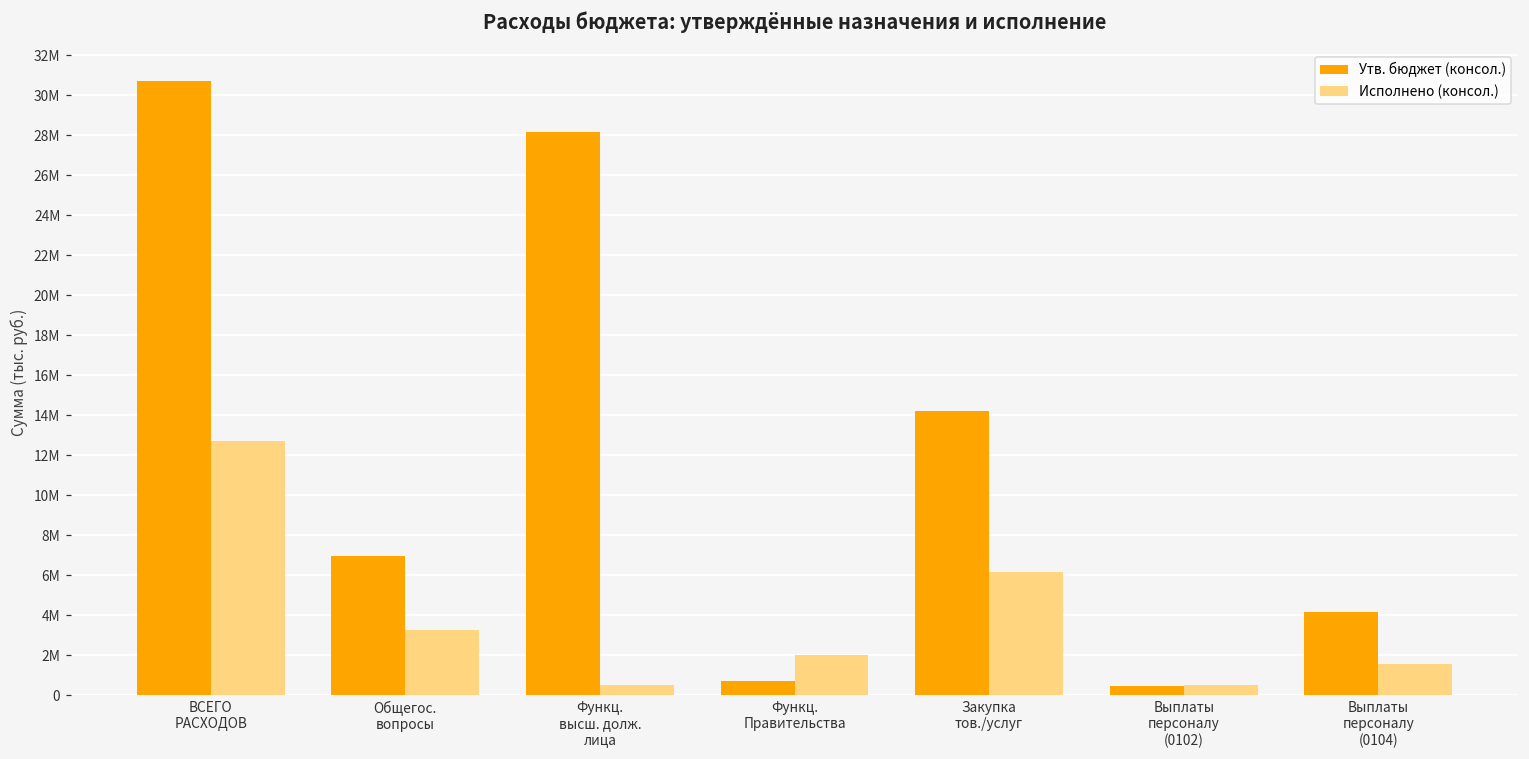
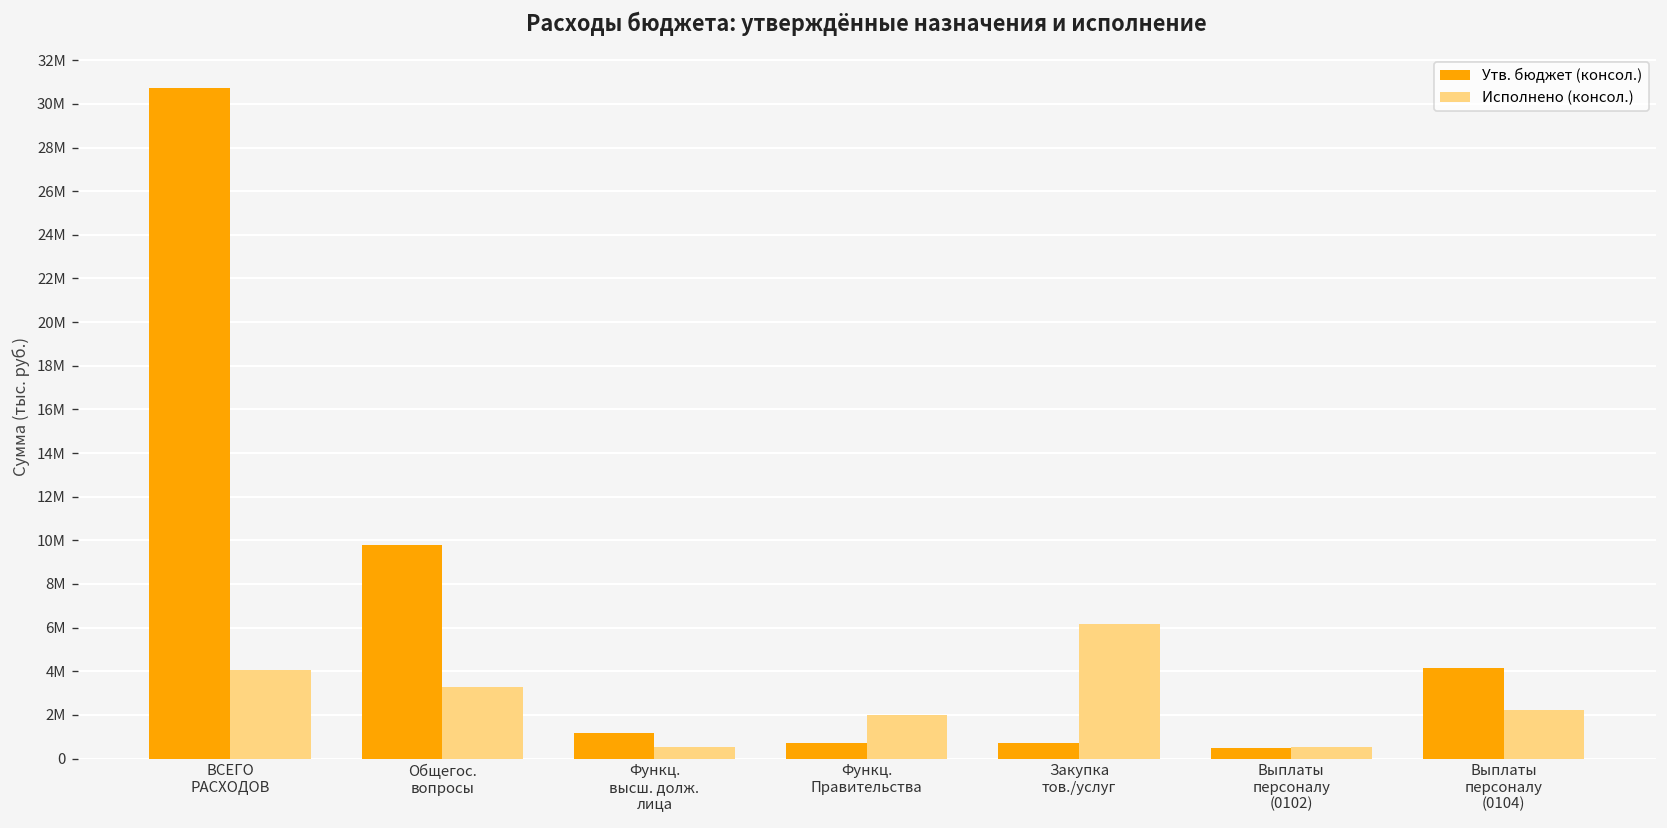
Исполнено (консол.), ВСЕГО РАСХОДОВ: 12700000 -> 4000000
Утв. бюджет (консол.), Общегос. вопросы: 7000000 -> 9800000
Утв. бюджет (консол.), Функц. высш. долж. лица: 28200000 -> 1200000
Утв. бюджет (консол.), Закупка тов./услуг: 14200000 -> 700000
Исполнено (консол.), Выплаты персоналу (0104): 1600000 -> 2200000
